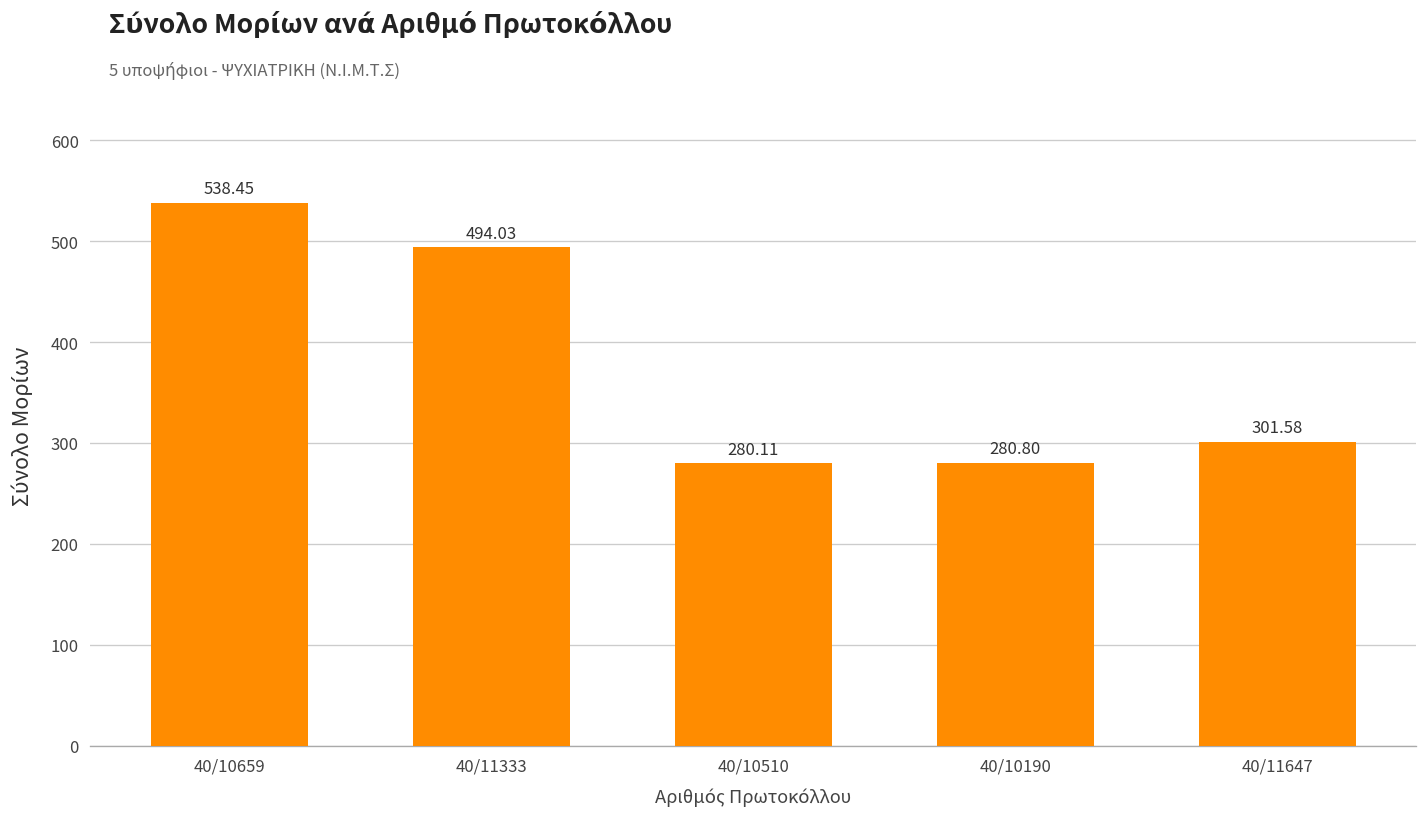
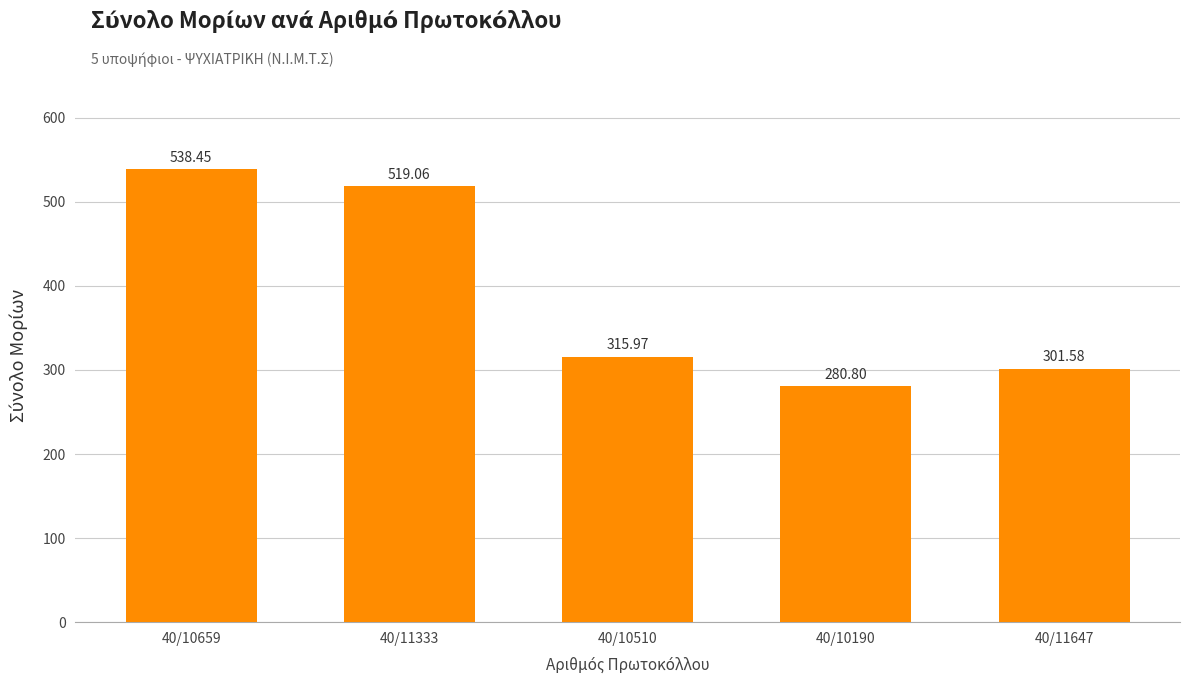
40/11333: 494.03 -> 519.06
40/10510: 280.11 -> 315.97
